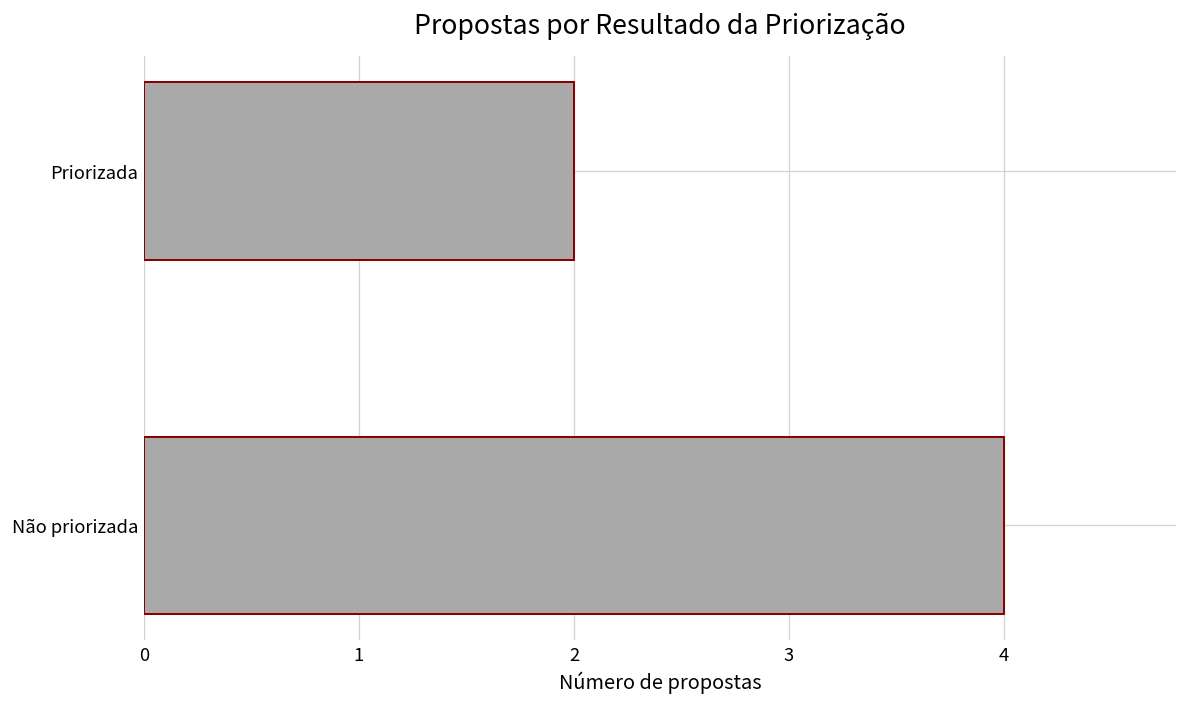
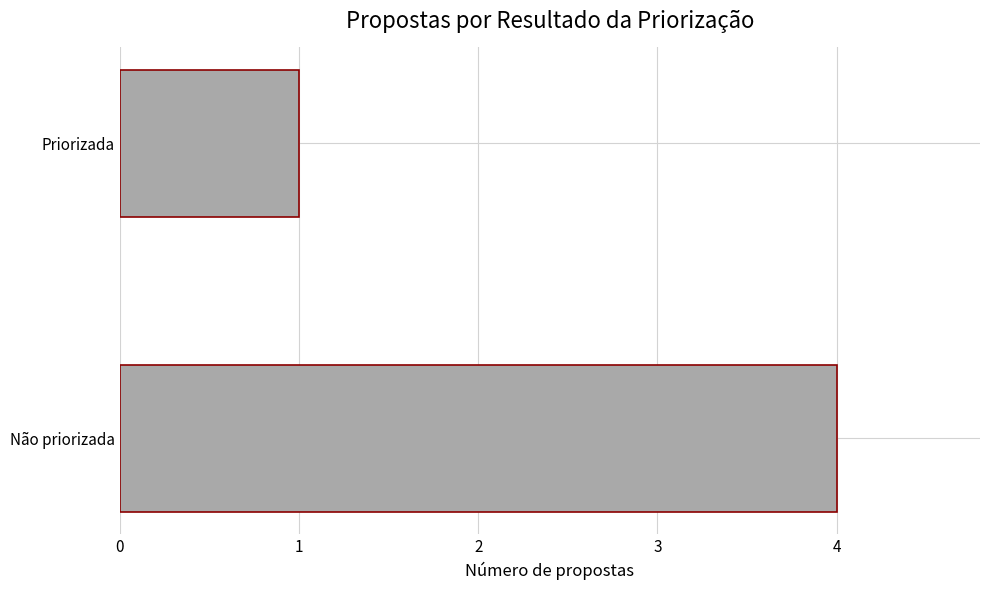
Priorizada: 2 -> 1
